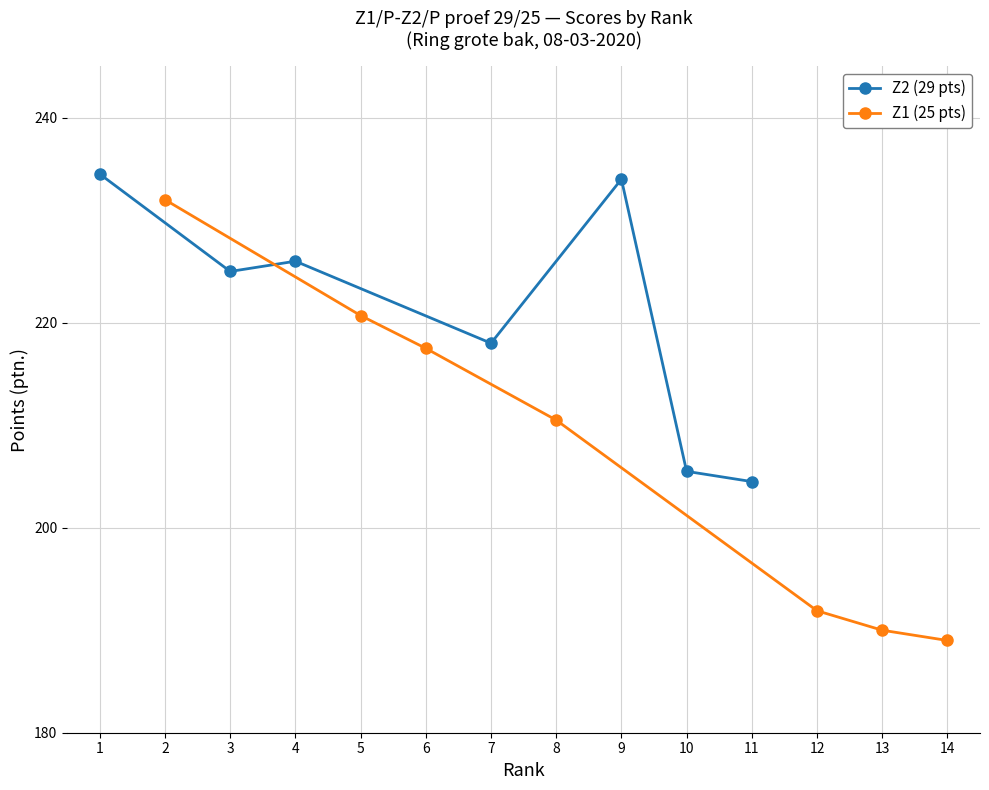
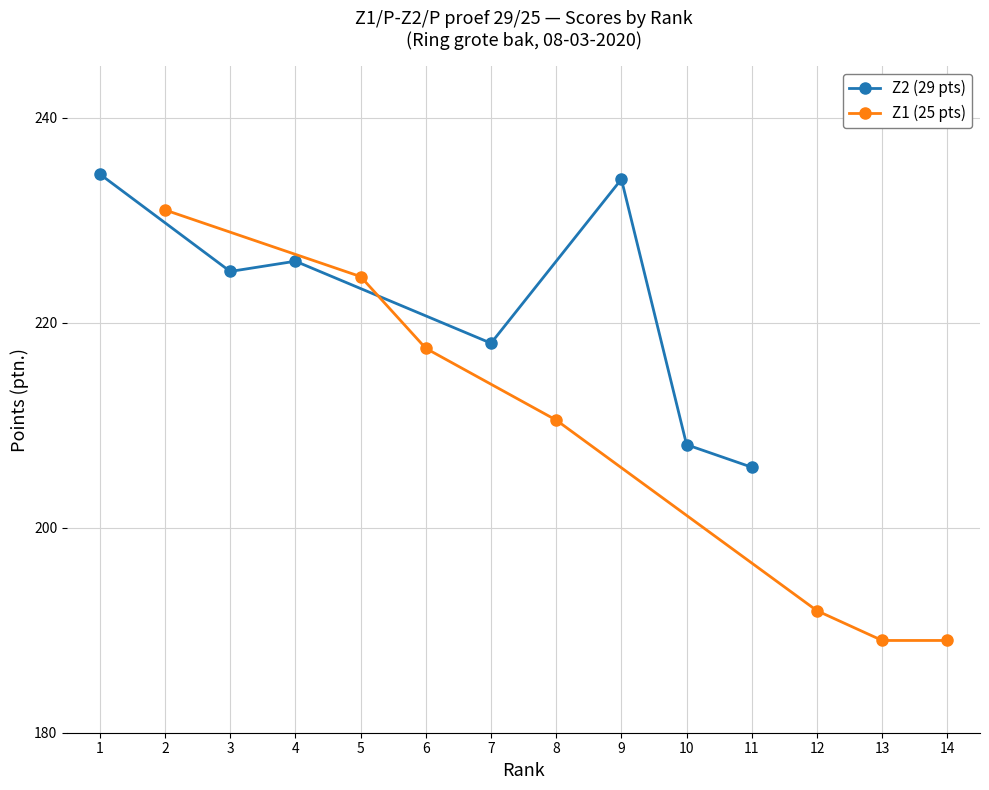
Z1 (25 pts), 2: 232 -> 231
Z1 (25 pts), 5: 220.7 -> 224.5
Z2 (29 pts), 10: 205.5 -> 208.1
Z2 (29 pts), 11: 204.5 -> 205.9
Z1 (25 pts), 13: 190 -> 189
